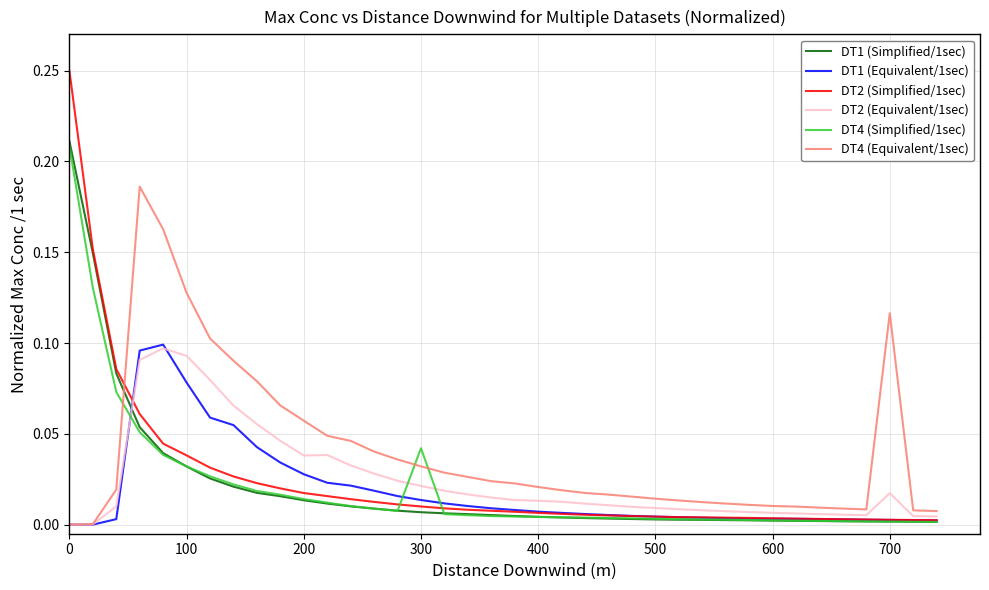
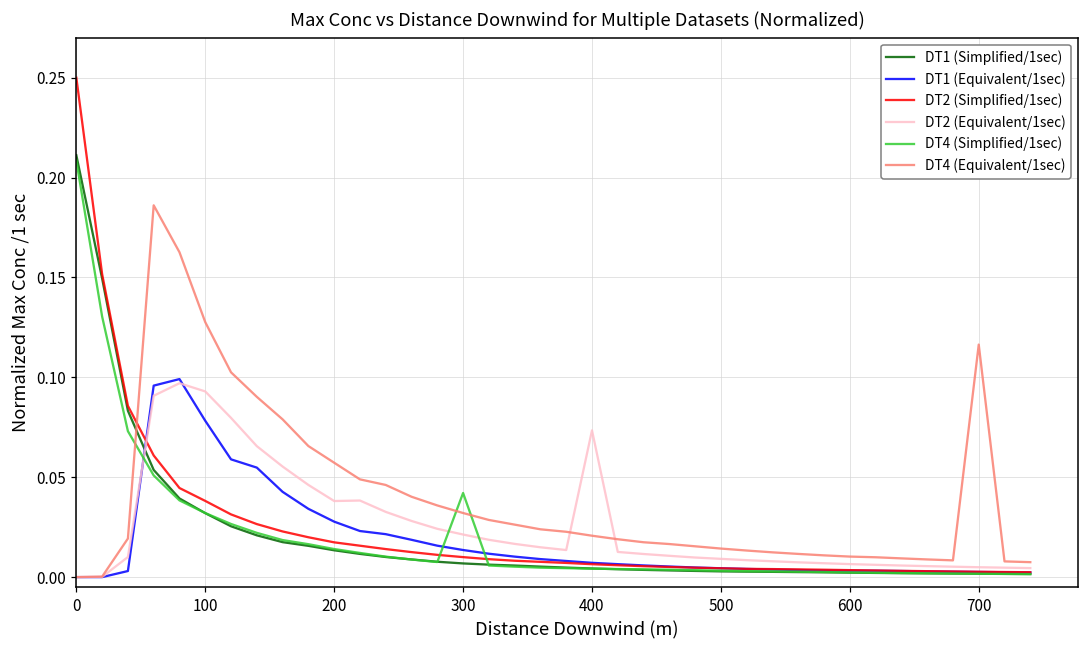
DT2 (Equivalent/1sec), 400: 0.013 -> 0.073
DT2 (Equivalent/1sec), 700: 0.017 -> 0.005
